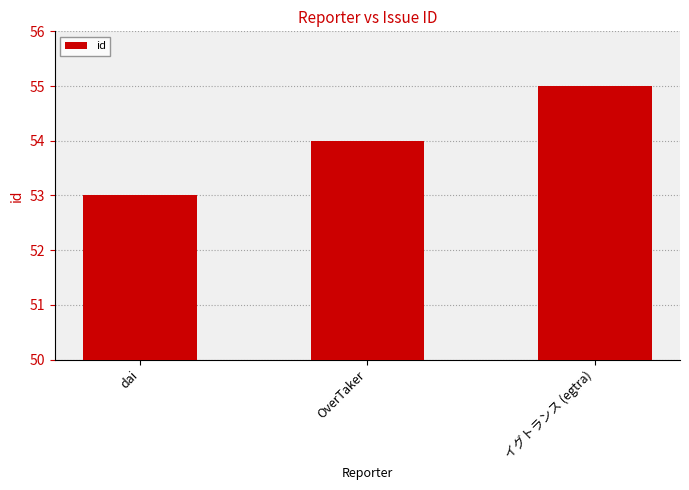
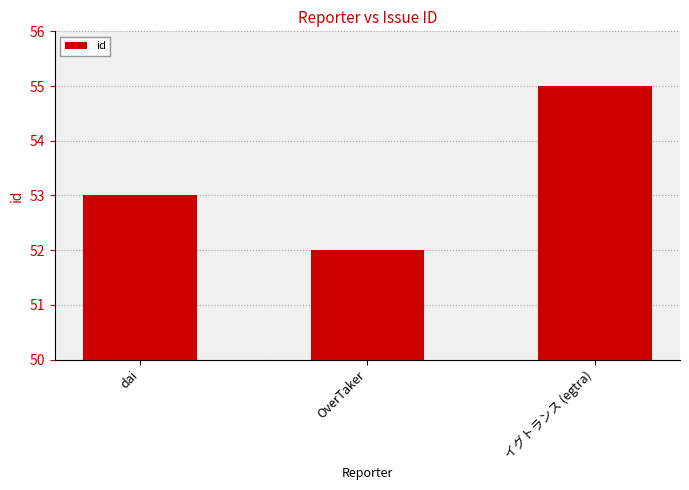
OverTaker: 54 -> 52
